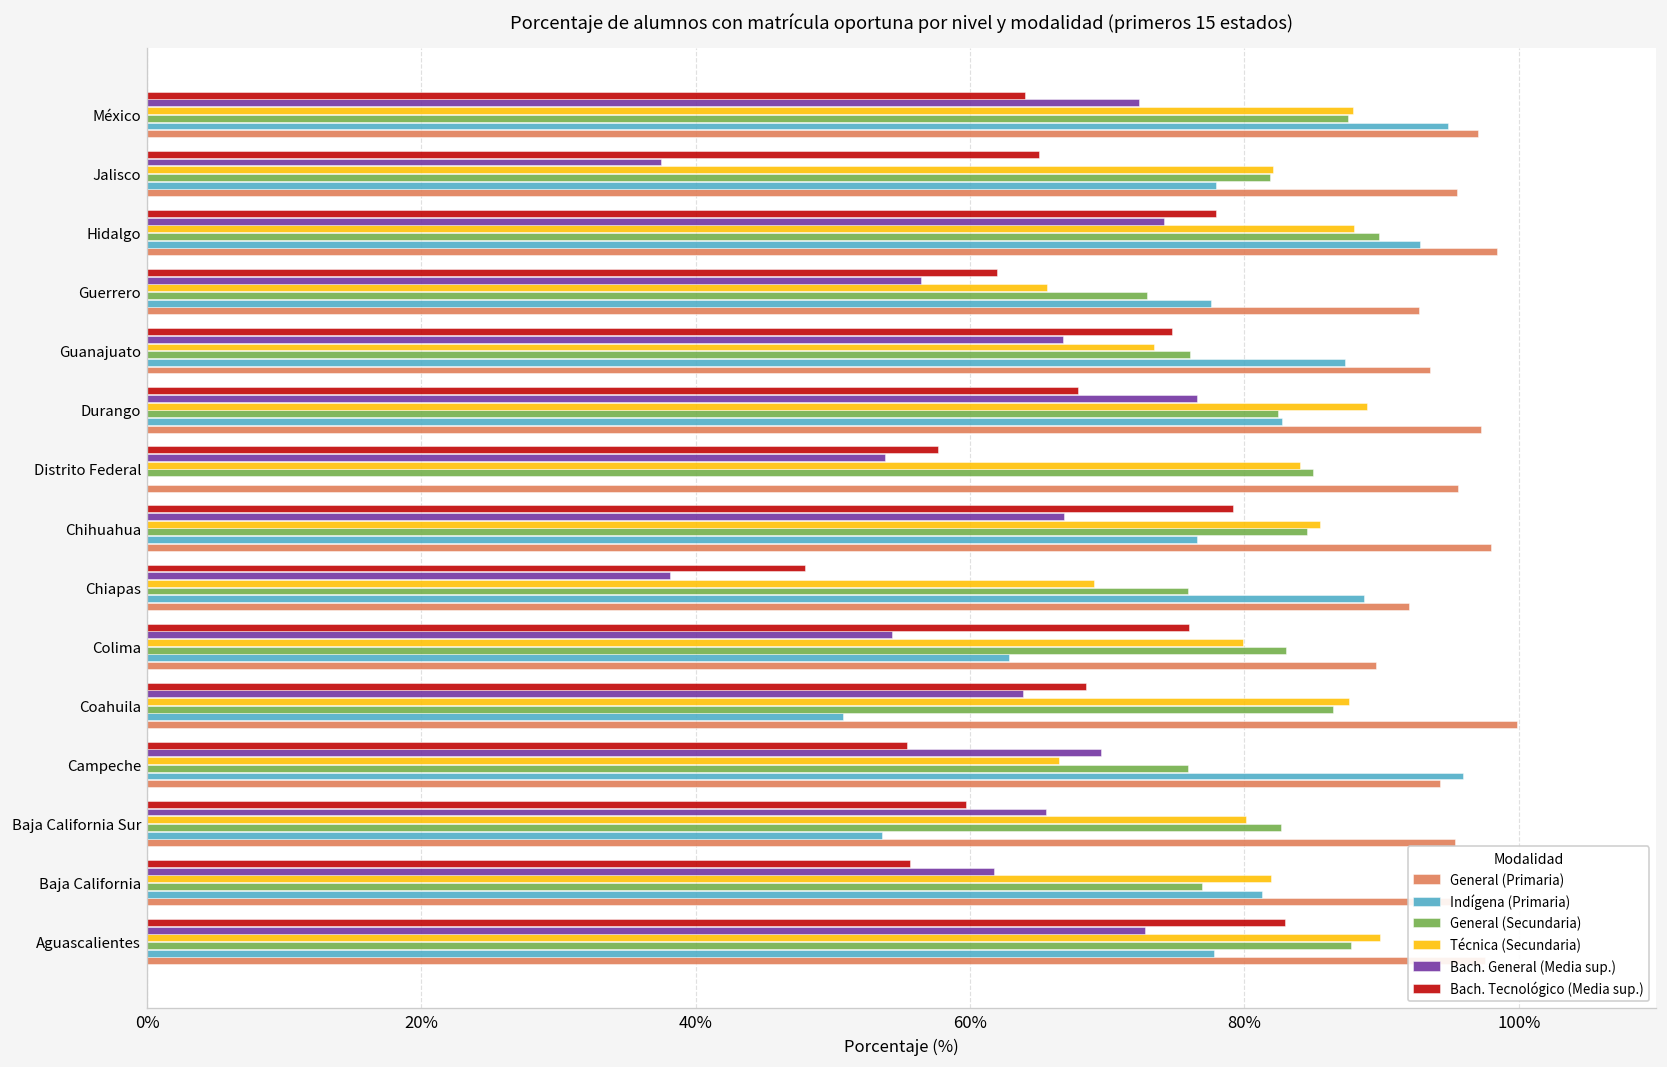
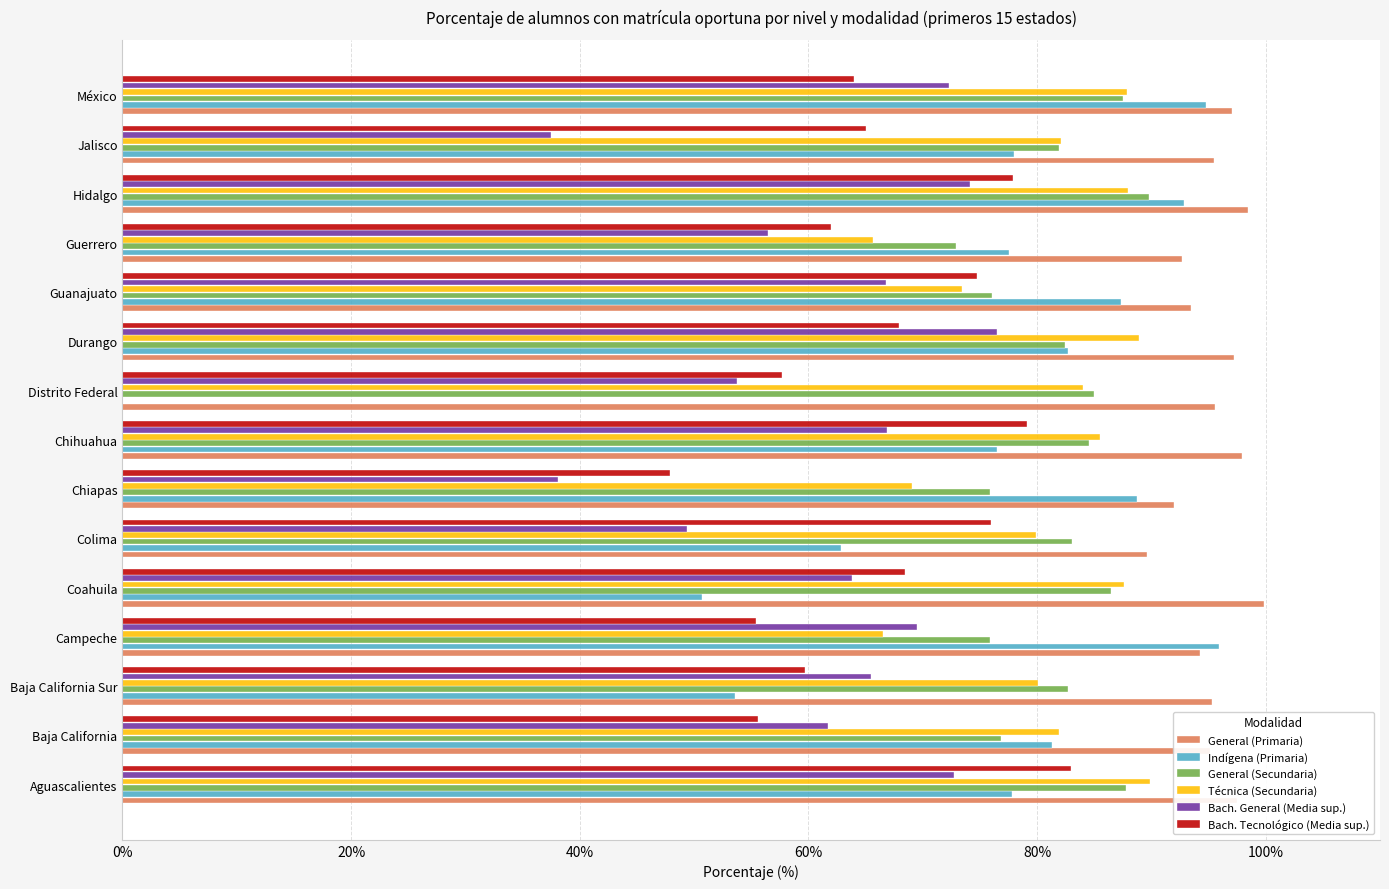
Bach. General (Media sup.), Colima: 54.3% -> 49.4%
